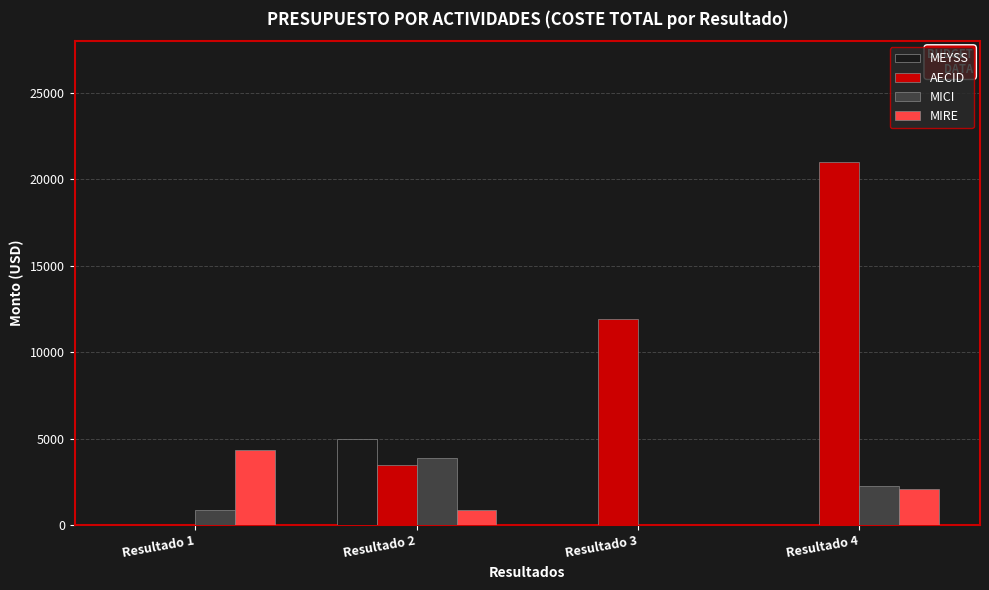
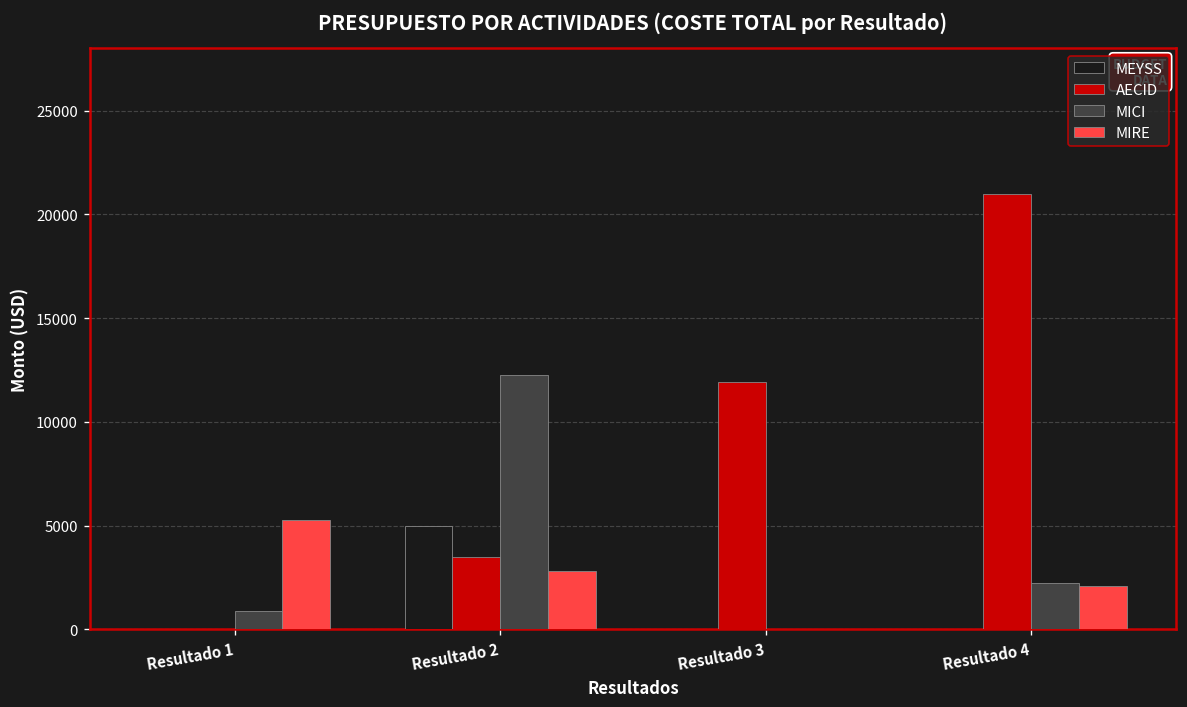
MIRE, Resultado 1: 4400 -> 5300
MICI, Resultado 2: 3900 -> 12300
MIRE, Resultado 2: 900 -> 2800
